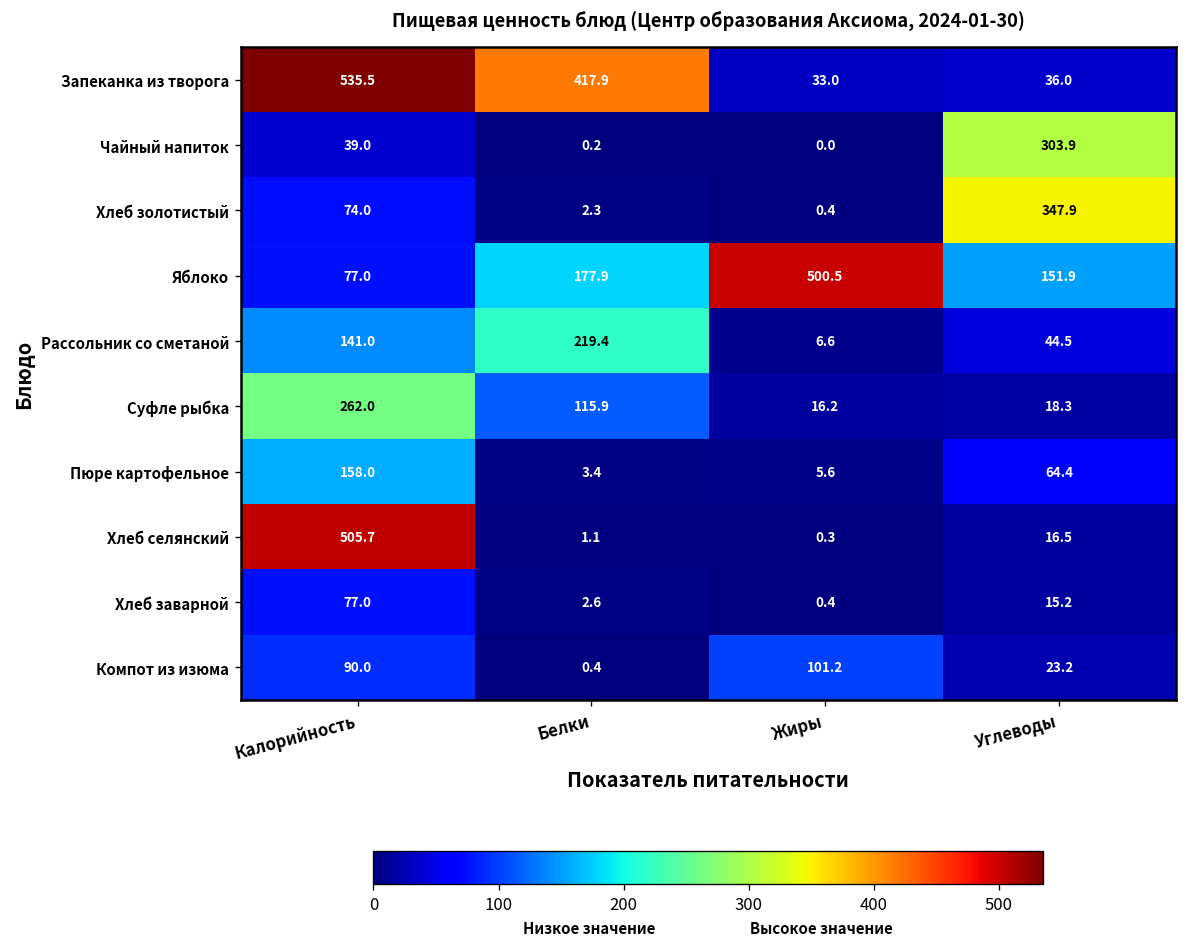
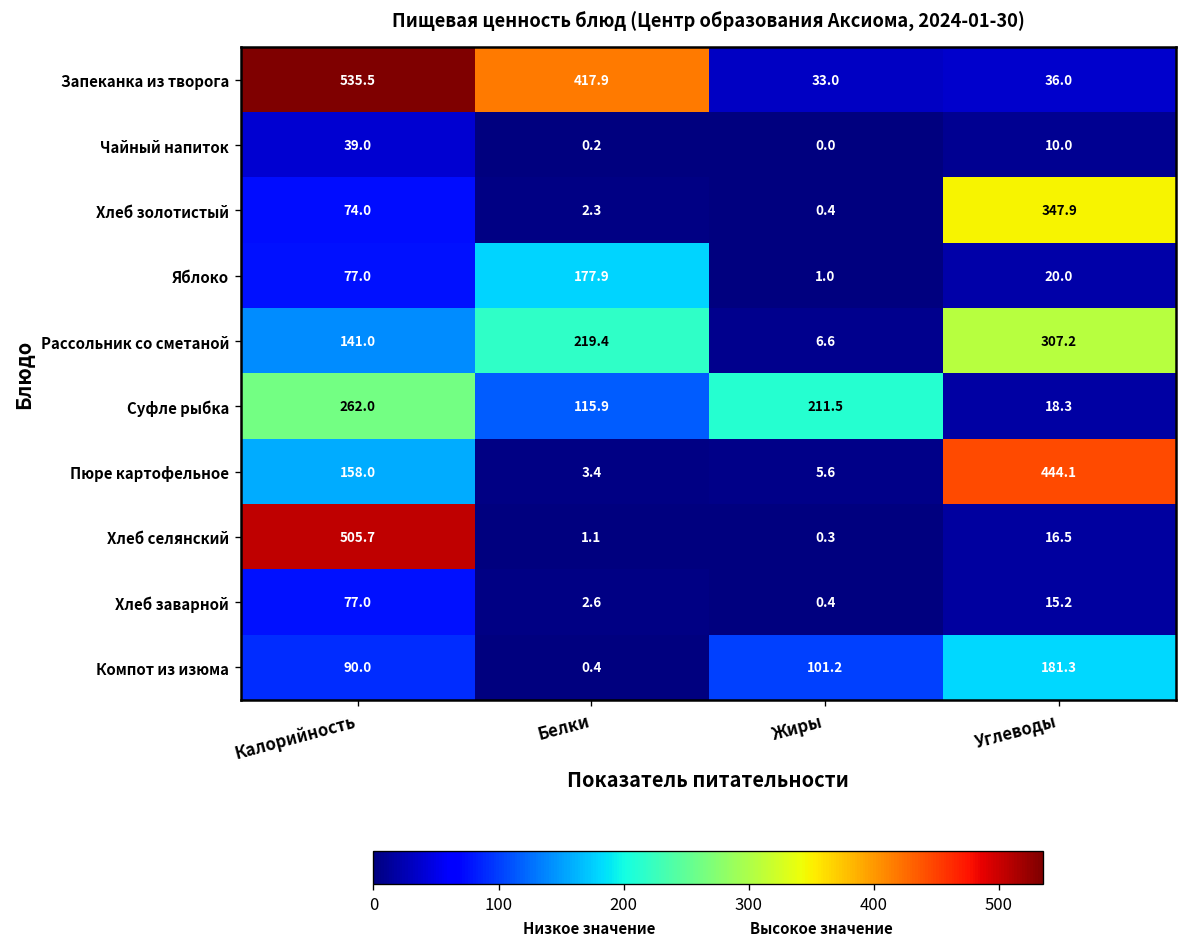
Чайный напиток, Углеводы: 303.9 -> 10.0
Яблоко, Жиры: 500.5 -> 1.0
Яблоко, Углеводы: 151.9 -> 20.0
Рассольник со сметаной, Углеводы: 44.5 -> 307.2
Суфле рыбка, Жиры: 16.2 -> 211.5
Пюре картофельное, Углеводы: 64.4 -> 444.1
Компот из изюма, Углеводы: 23.2 -> 181.3
